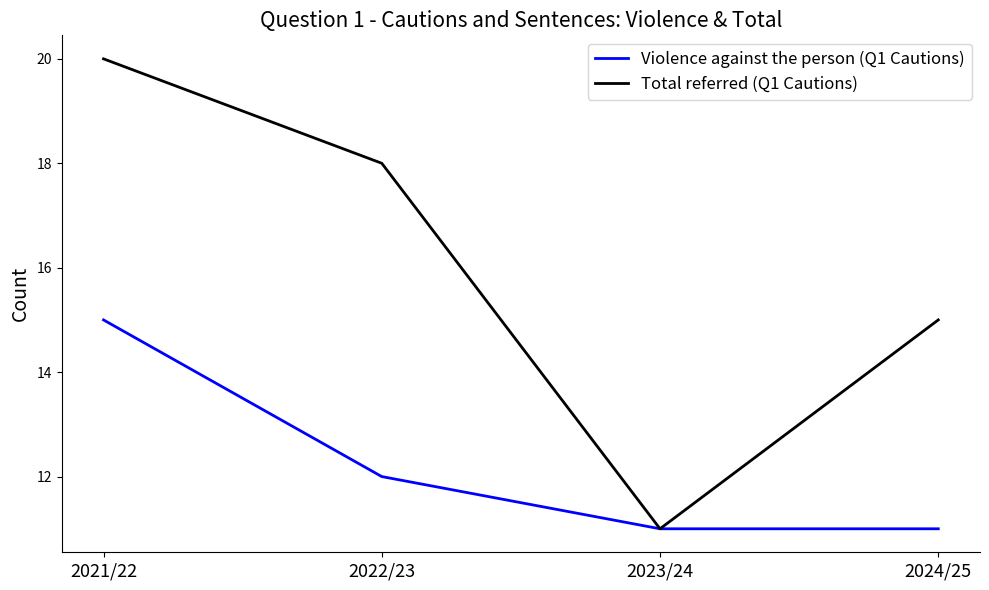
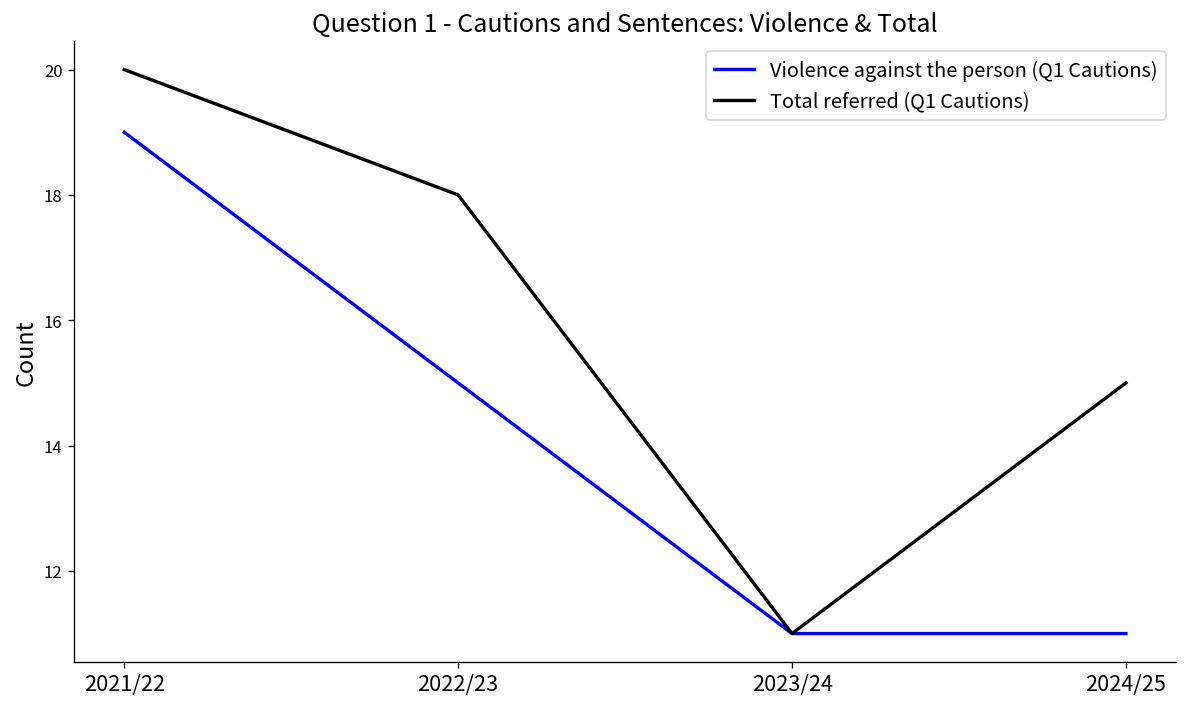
Violence against the person (Q1 Cautions), 2021/22: 15 -> 19
Violence against the person (Q1 Cautions), 2022/23: 12 -> 15
